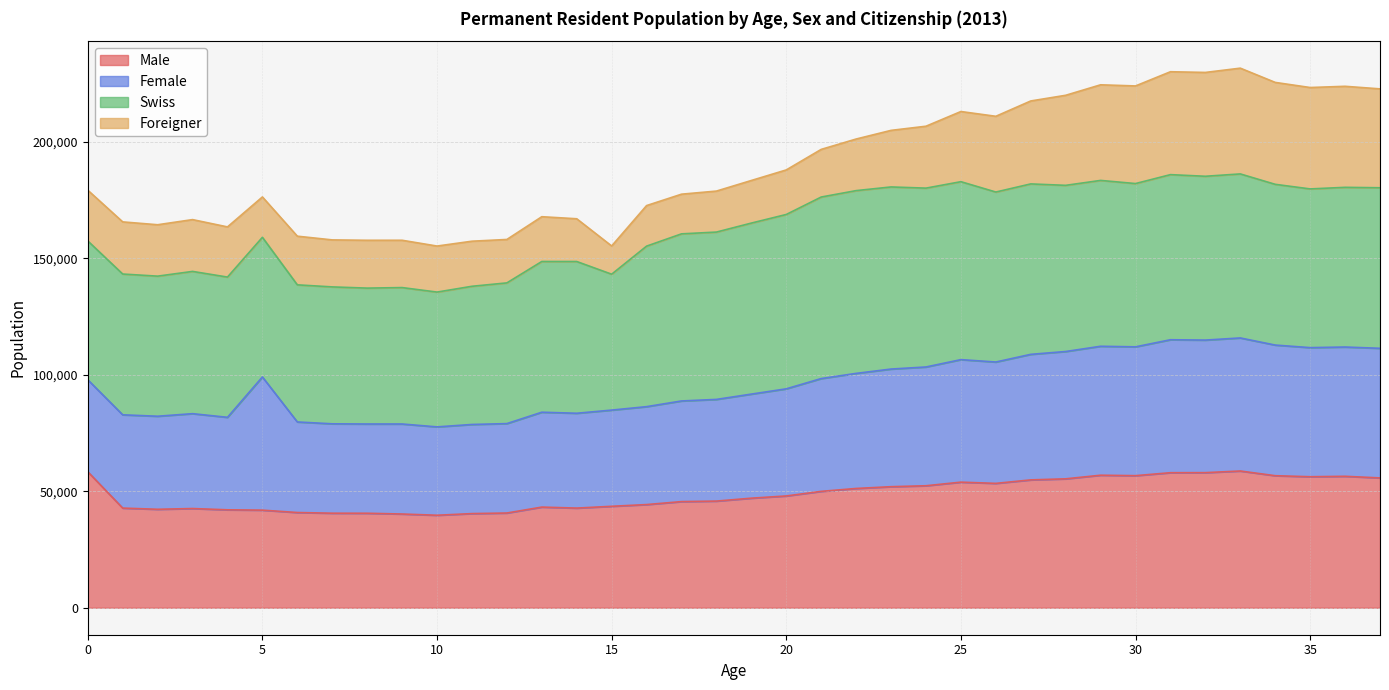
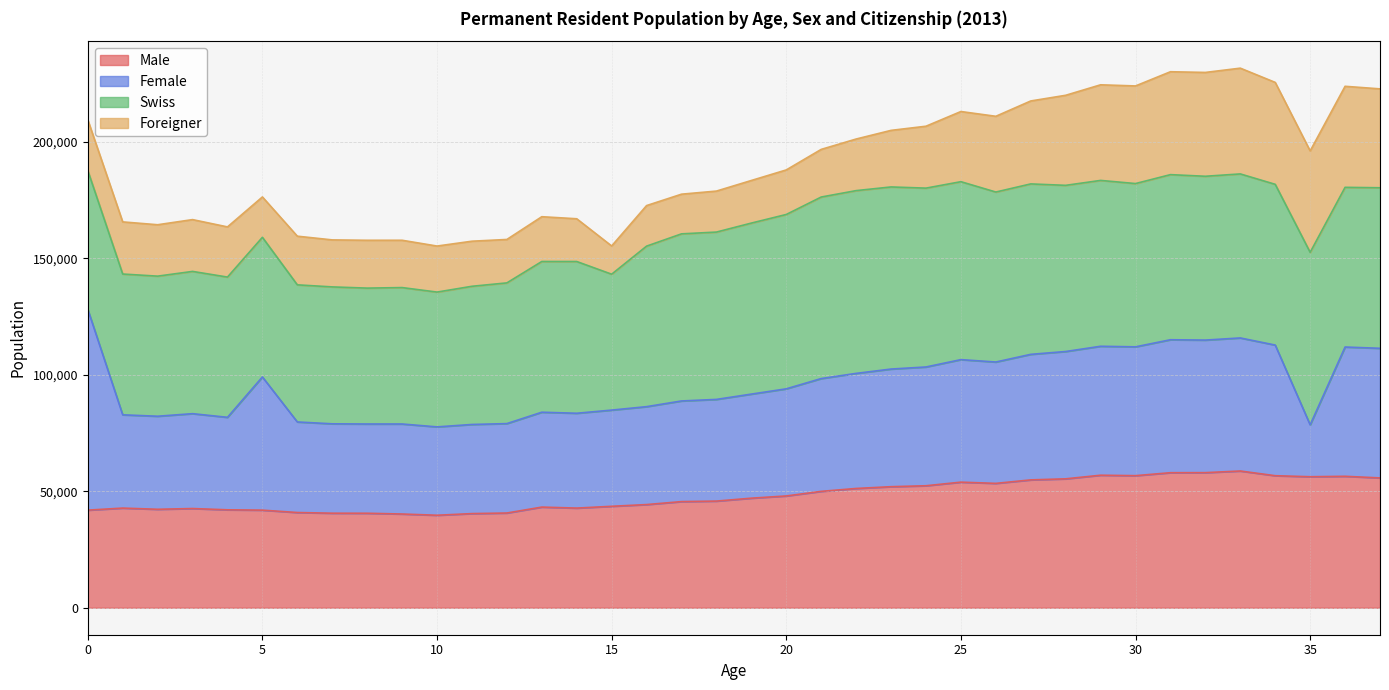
Male, 0: 58,000 -> 42,000
Female, 0: 39,000 -> 86,000
Female, 35: 55,000 -> 22,000
Swiss, 35: 68,000 -> 74,000
